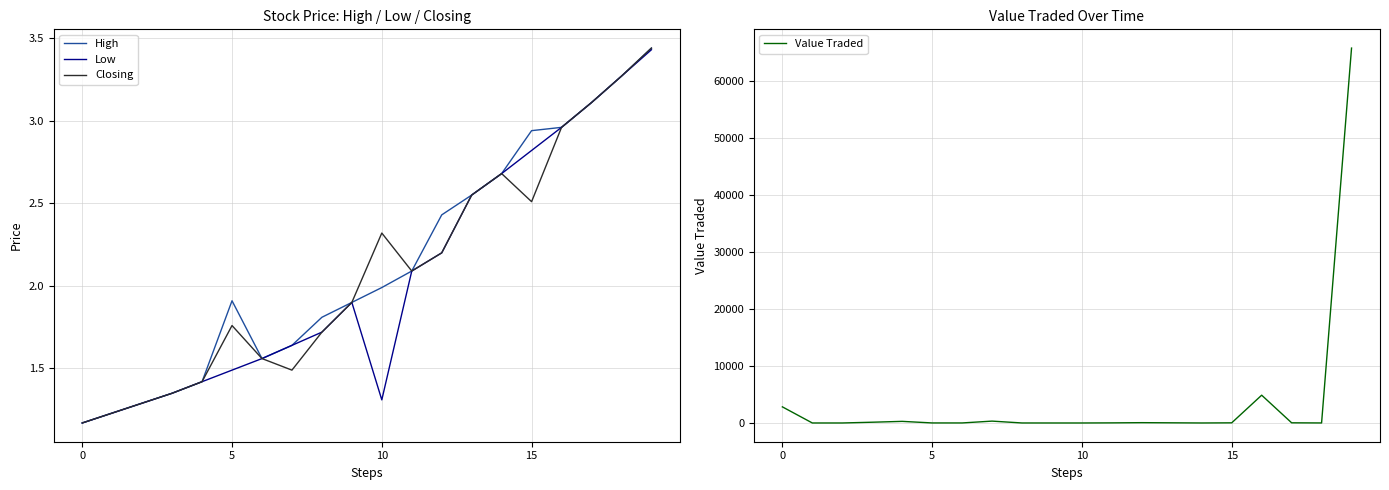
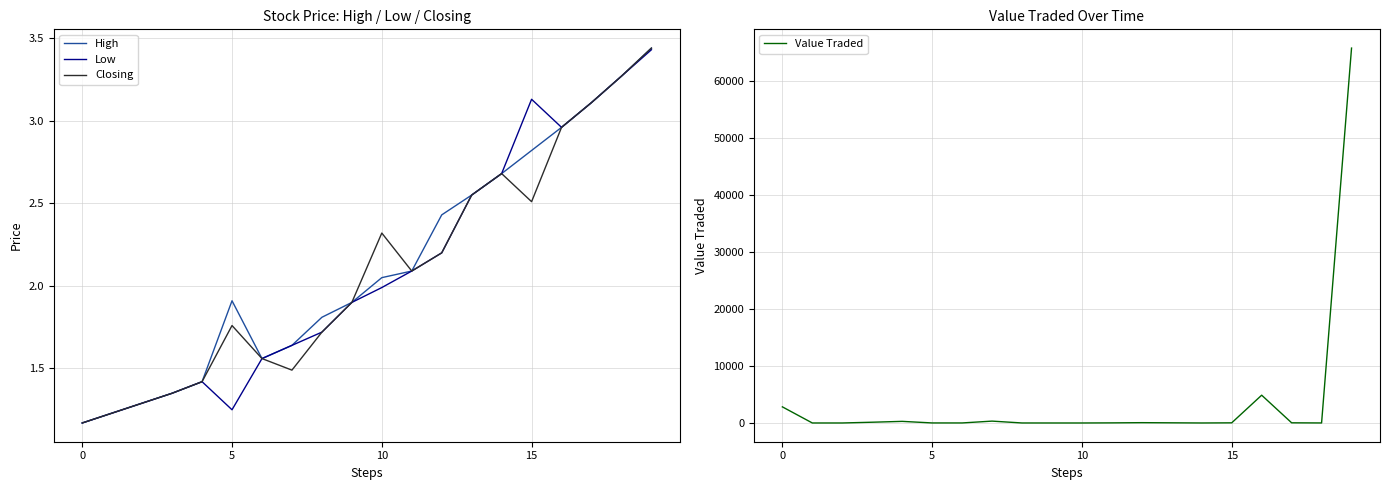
Stock Price: High / Low / Closing, Low, 5: 1.49 -> 1.25
Stock Price: High / Low / Closing, High, 10: 1.99 -> 2.05
Stock Price: High / Low / Closing, Low, 10: 1.31 -> 1.99
Stock Price: High / Low / Closing, High, 15: 2.94 -> 2.82
Stock Price: High / Low / Closing, Low, 15: 2.82 -> 3.13
